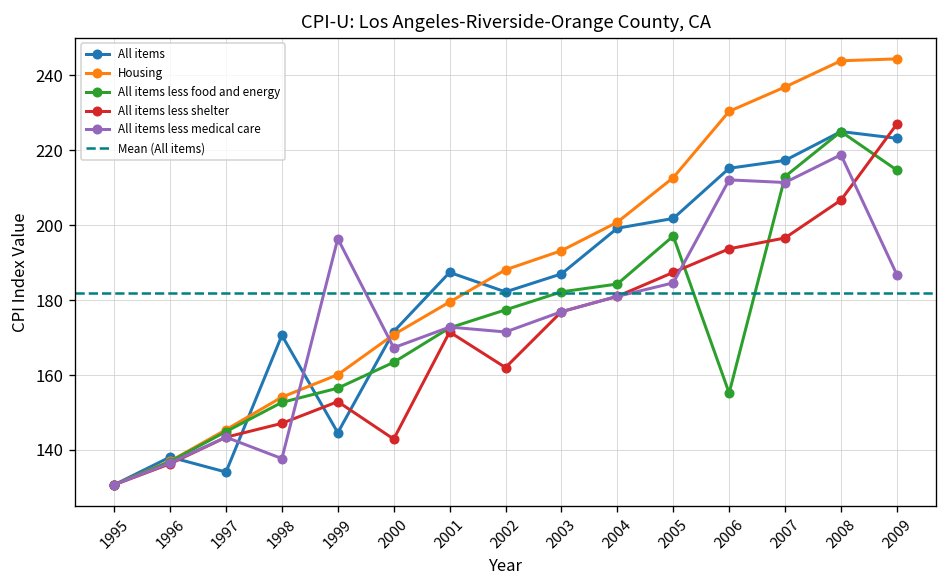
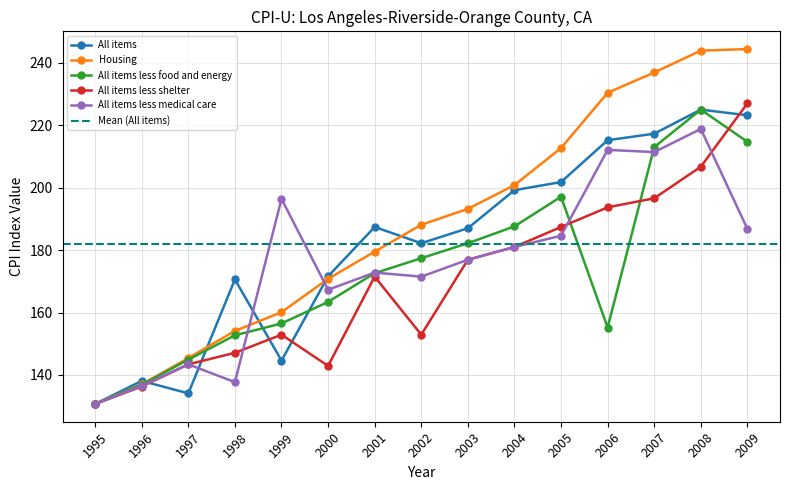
All items less shelter, 2002: 162 -> 153
All items less food and energy, 2004: 184 -> 188
